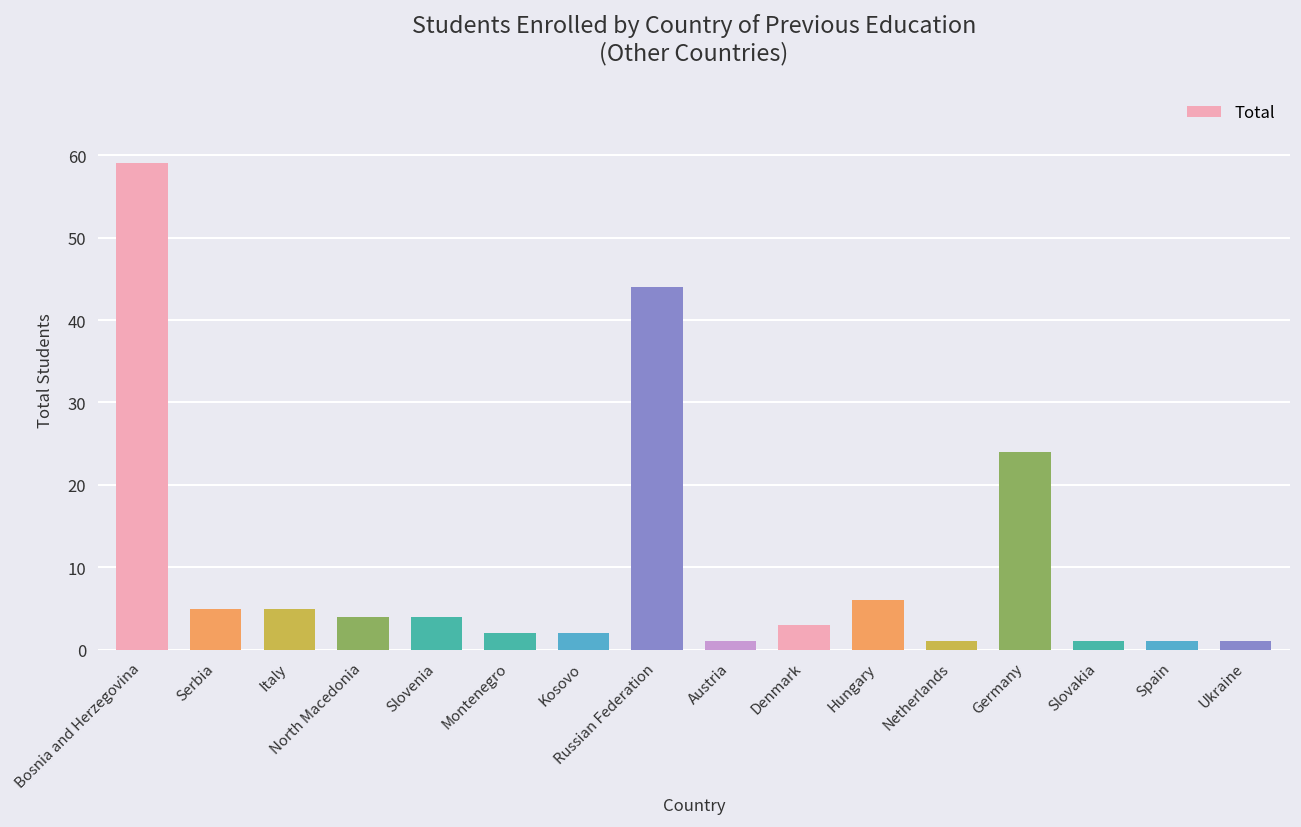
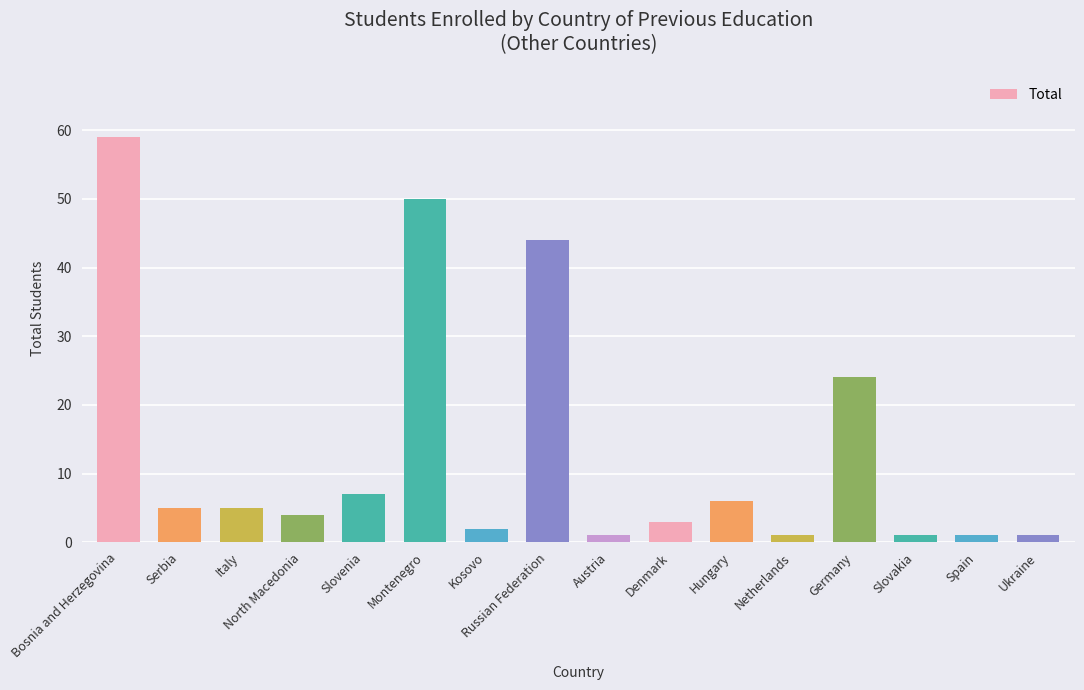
Slovenia: 4 -> 7
Montenegro: 2 -> 50
